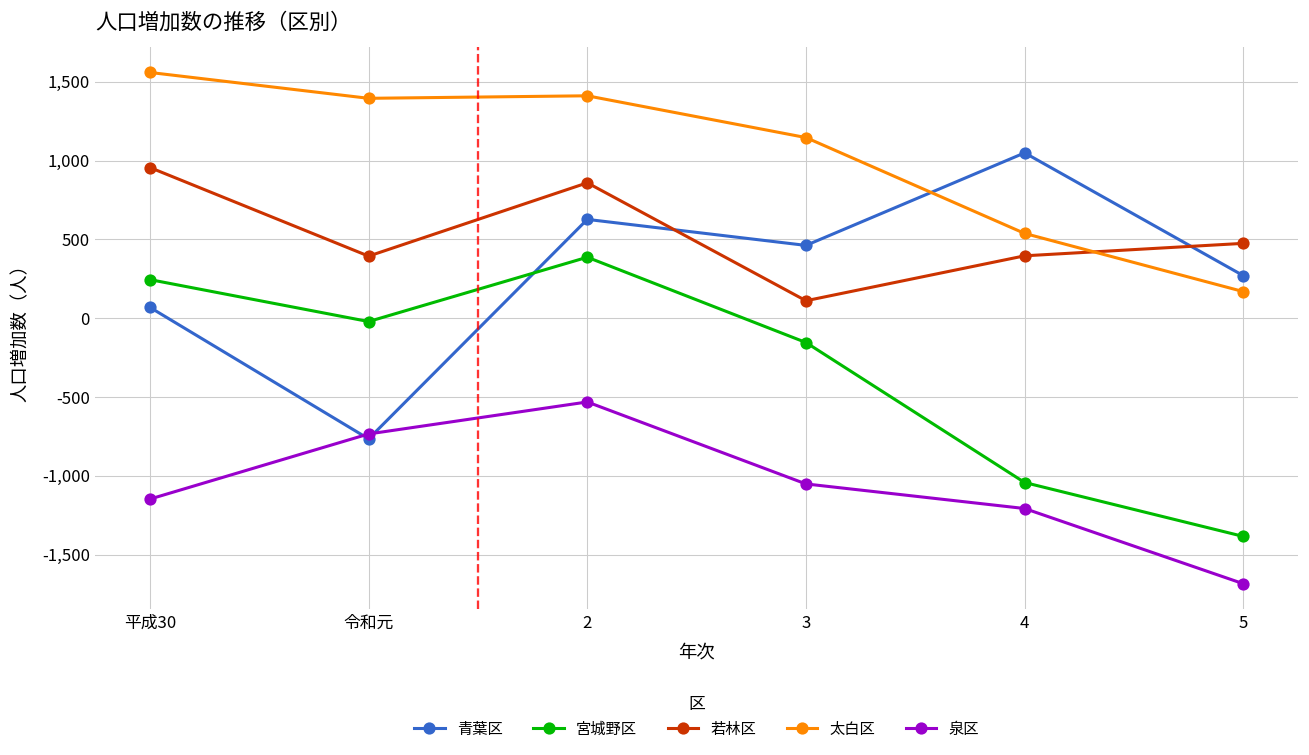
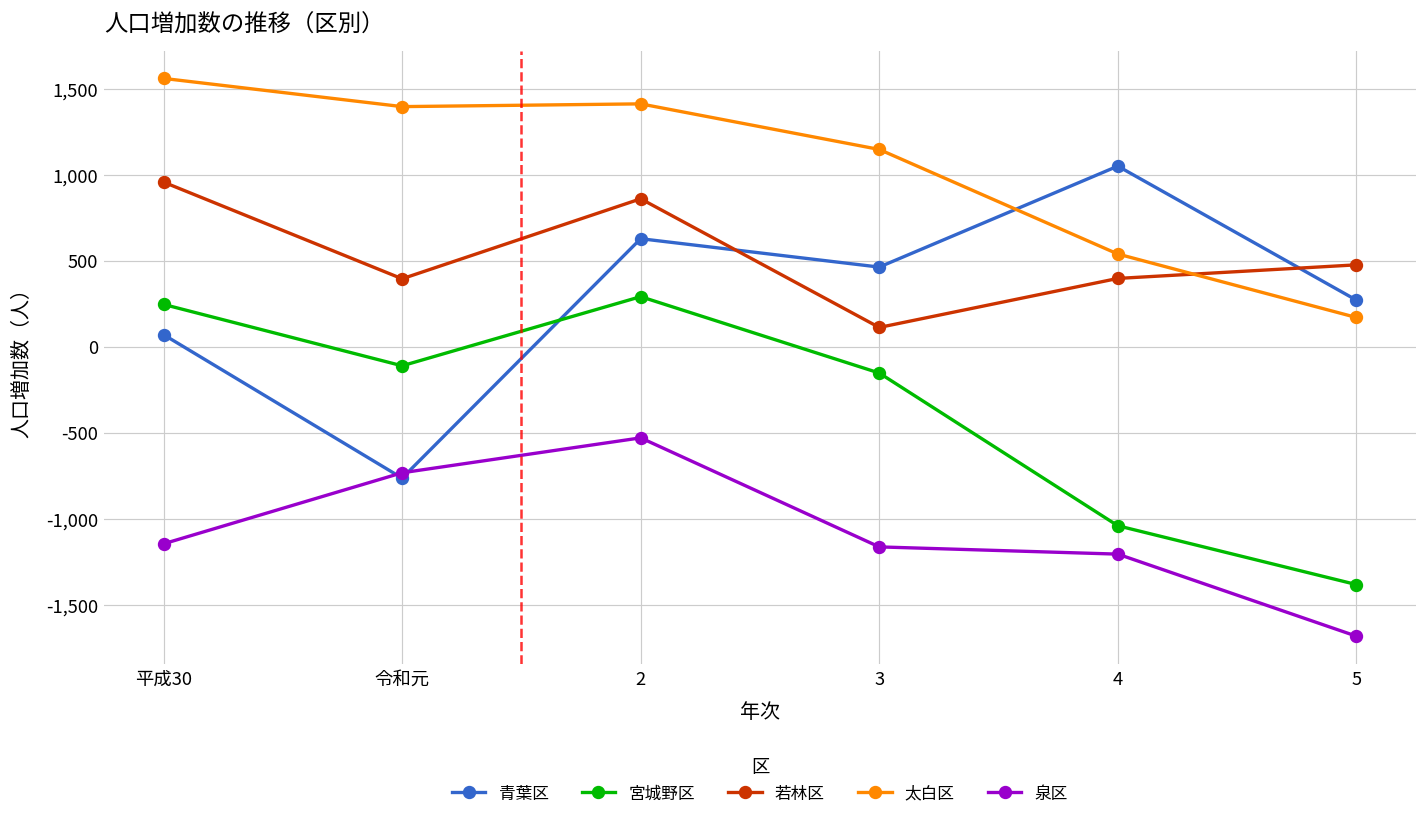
宮城野区, 令和元: -20 -> -110
宮城野区, 2: 390 -> 290
泉区, 3: -1,050 -> -1,170
